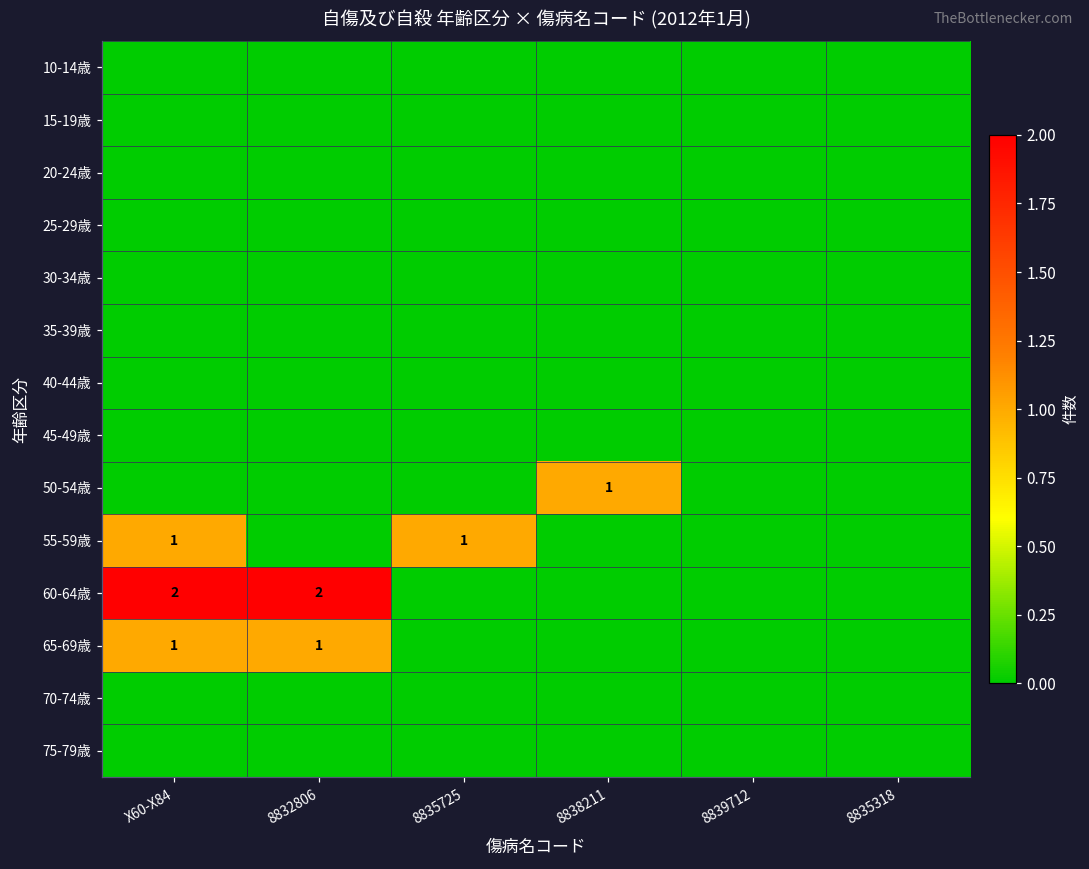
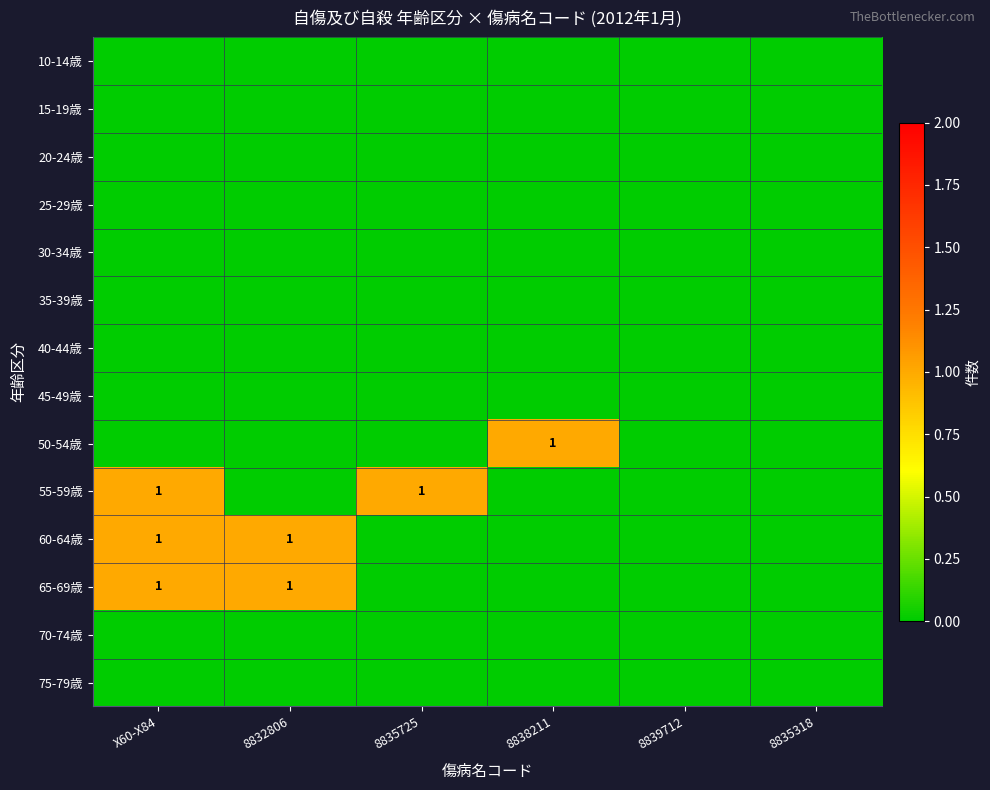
60-64歳, X60-X84: 2 -> 1
60-64歳, 8832806: 2 -> 1
